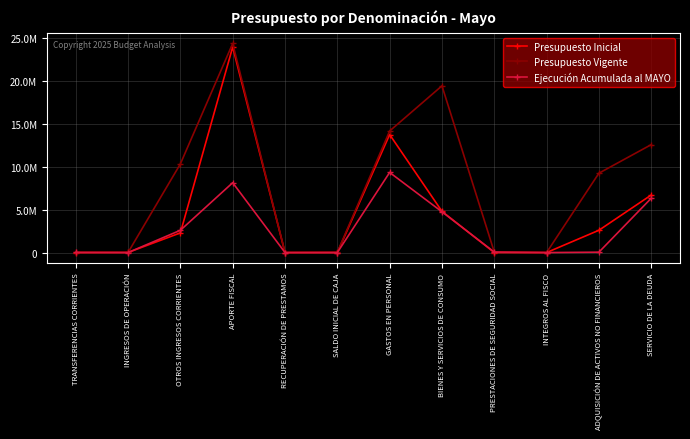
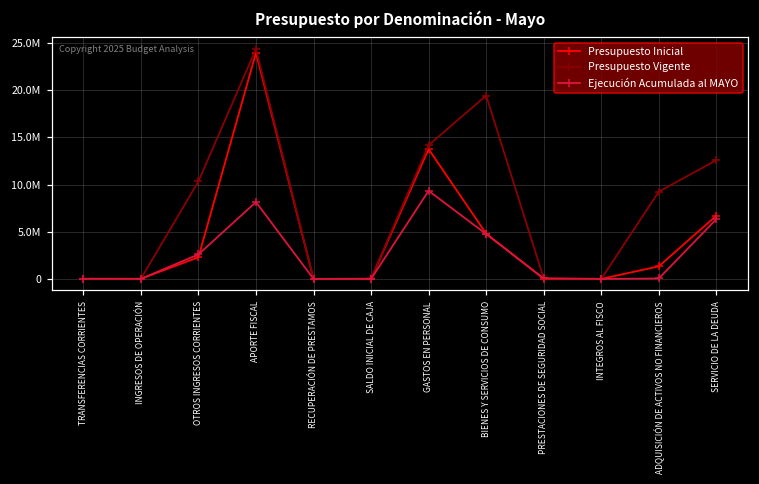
Presupuesto Inicial, ADQUISICIÓN DE ACTIVOS NO FINANCIEROS: 3000000 -> 1000000
